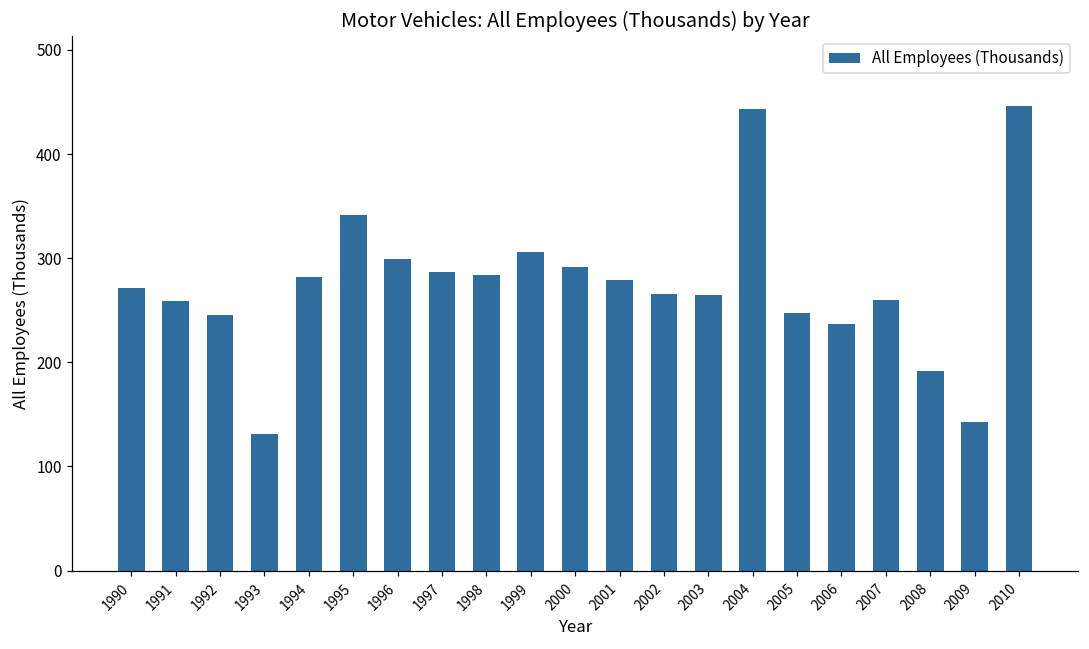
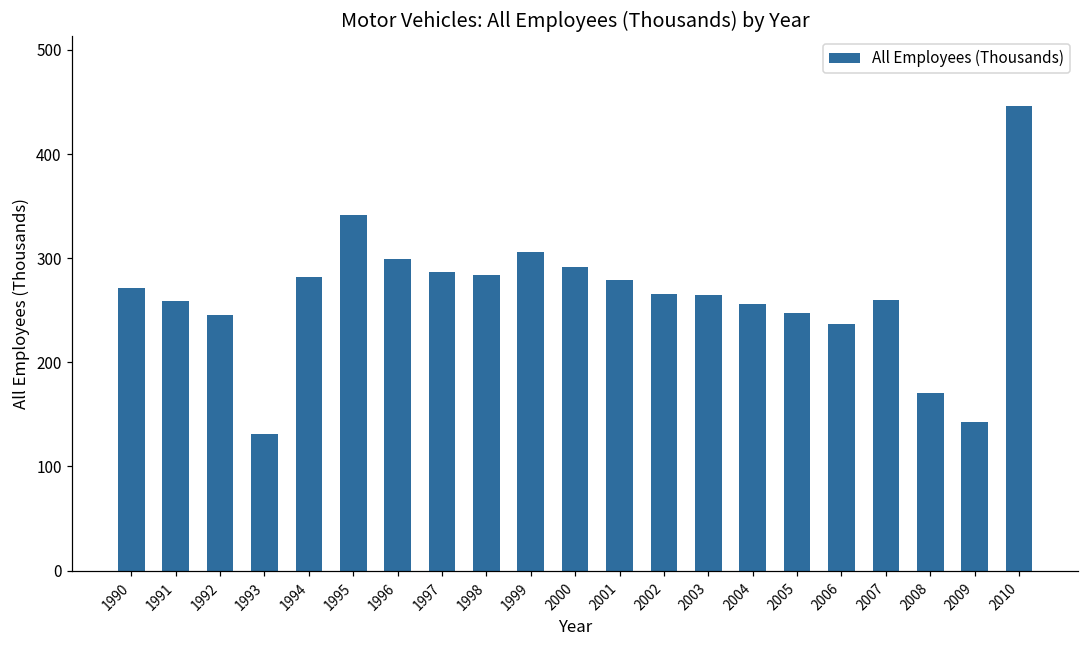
2004: 440 -> 260
2008: 190 -> 170
